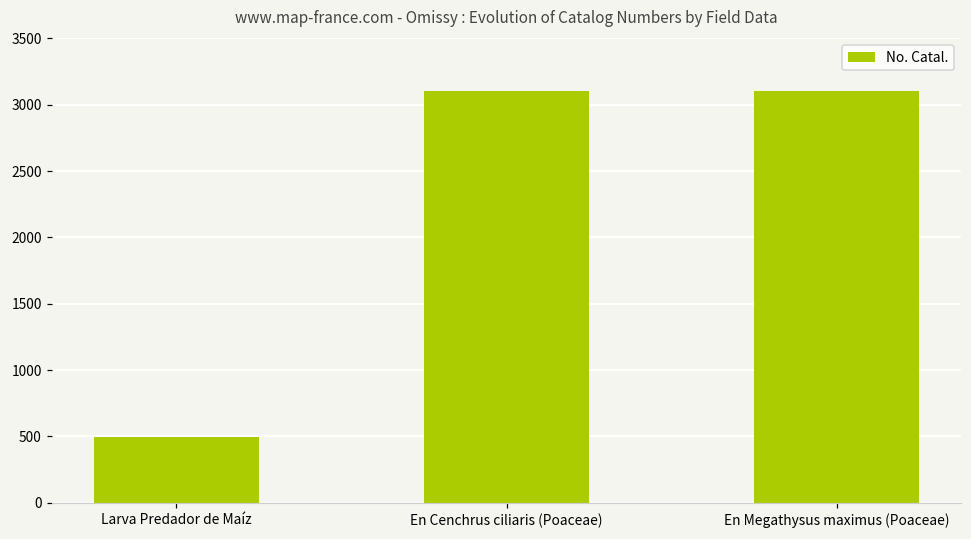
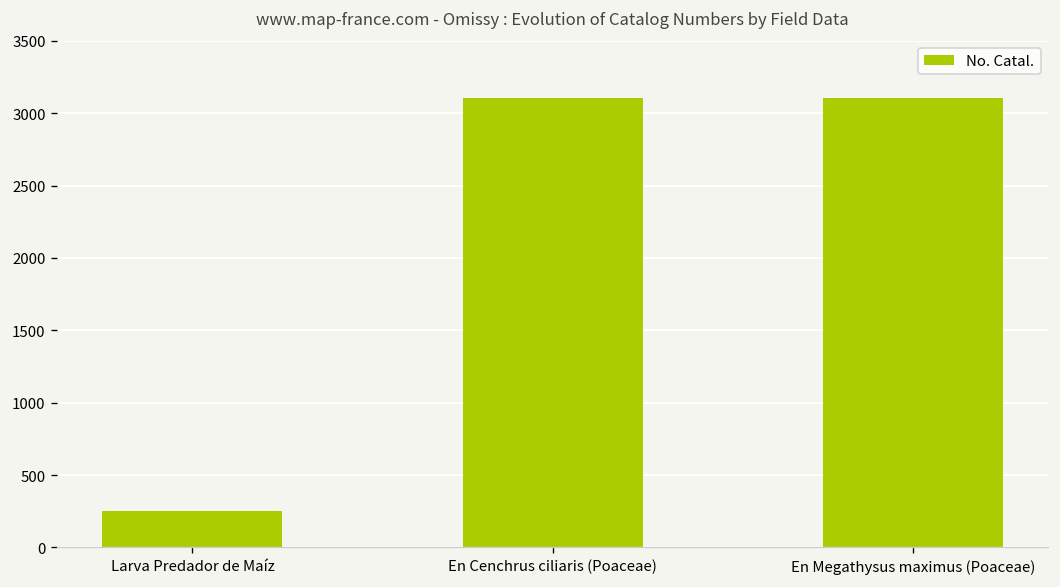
Larva Predador de Maíz: 500 -> 250
